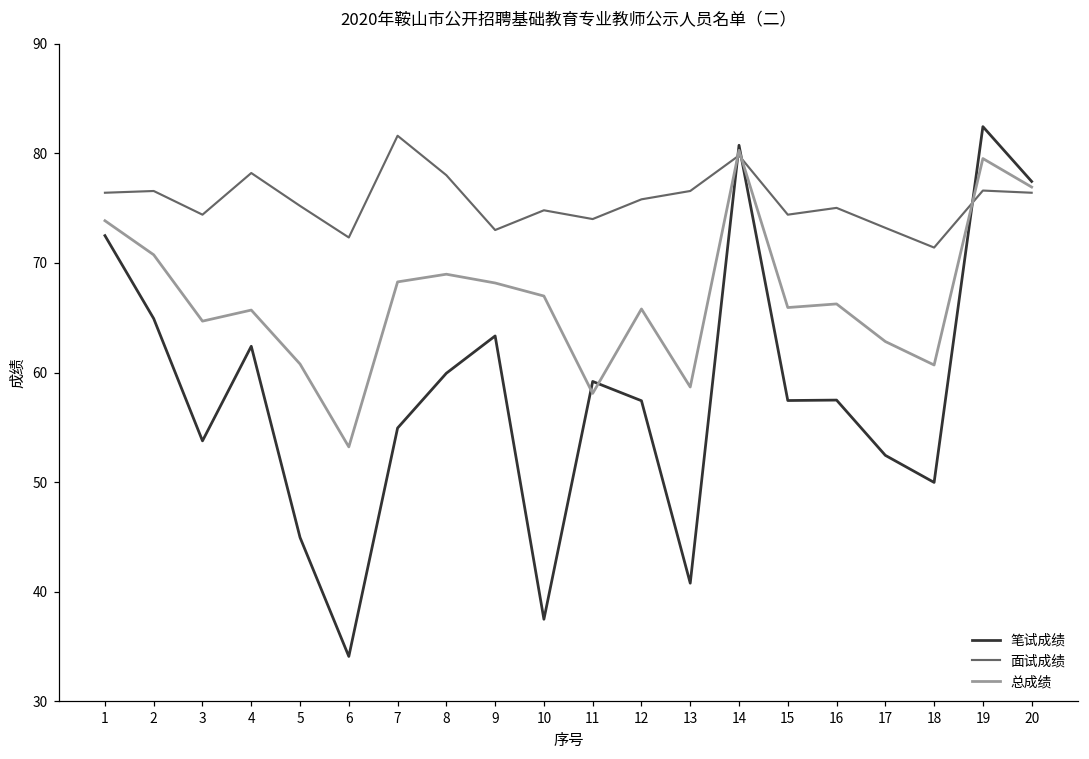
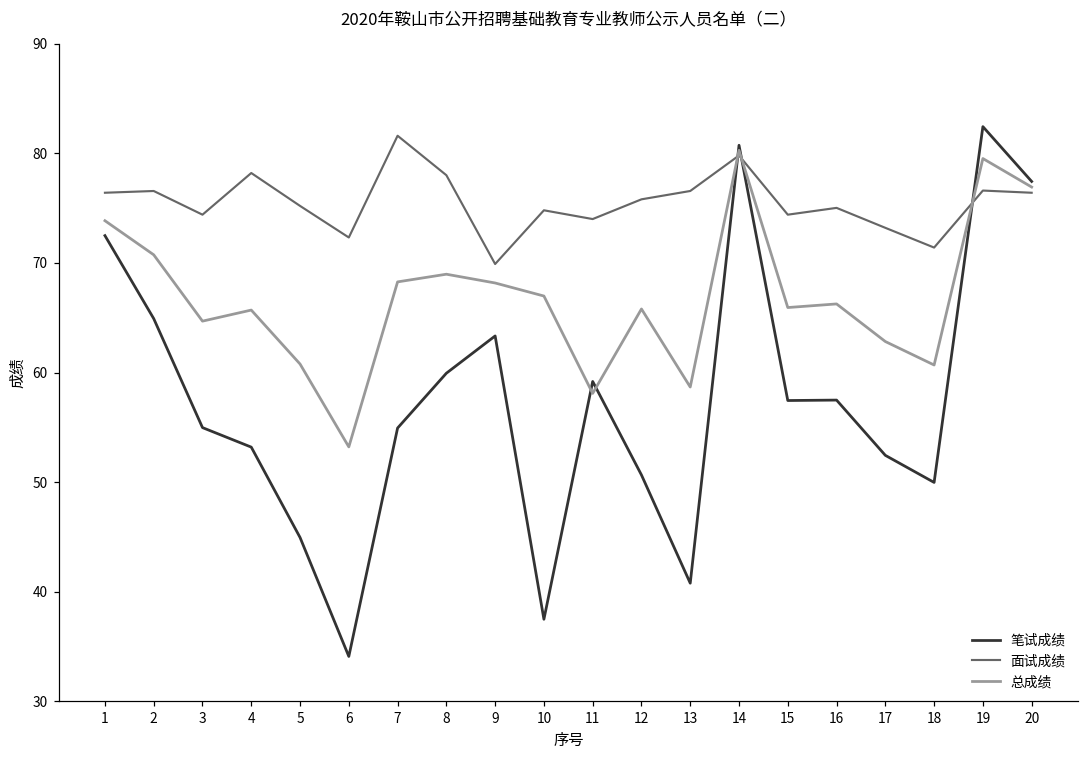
笔试成绩, 3: 54 -> 55
笔试成绩, 4: 62 -> 53
面试成绩, 9: 73 -> 70
笔试成绩, 12: 57 -> 51
